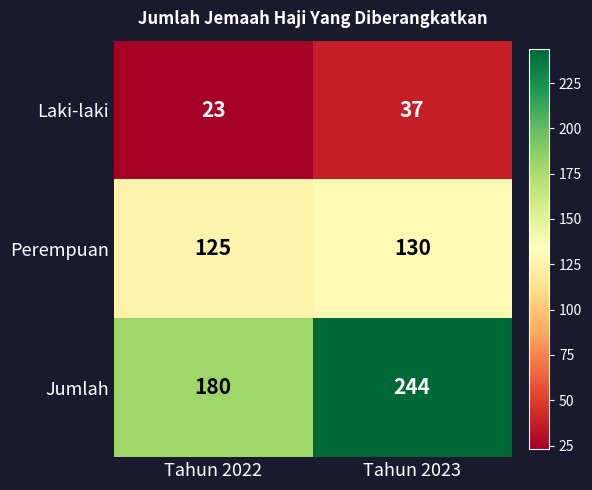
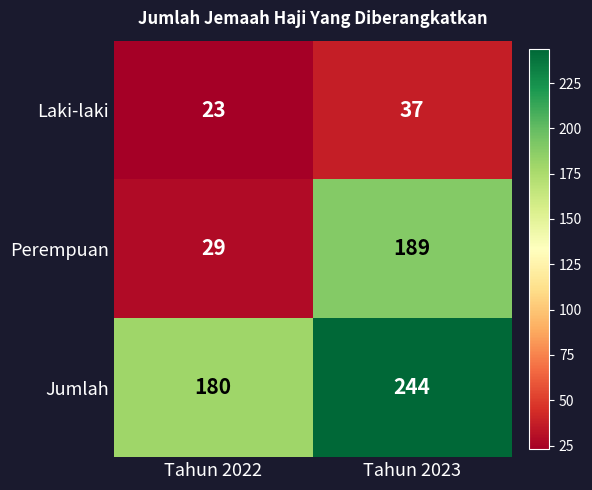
Perempuan, Tahun 2022: 125 -> 29
Perempuan, Tahun 2023: 130 -> 189
